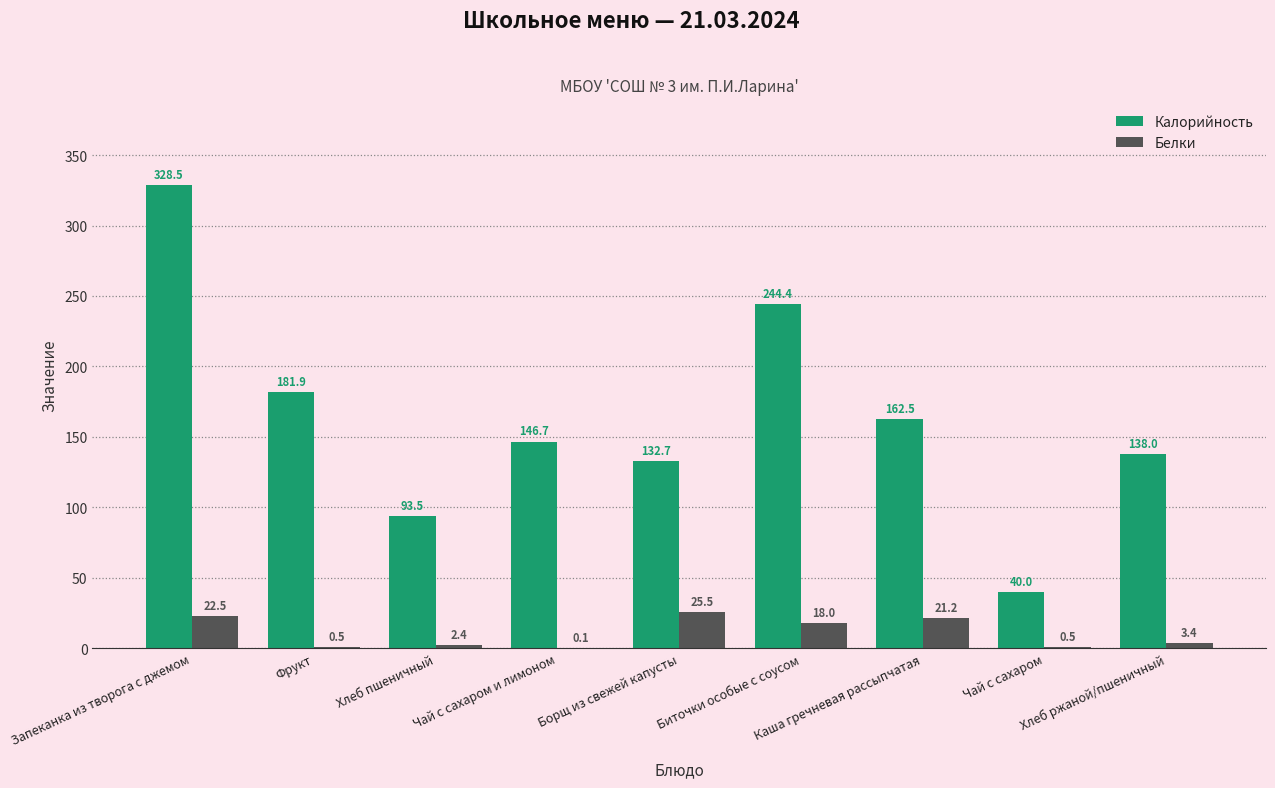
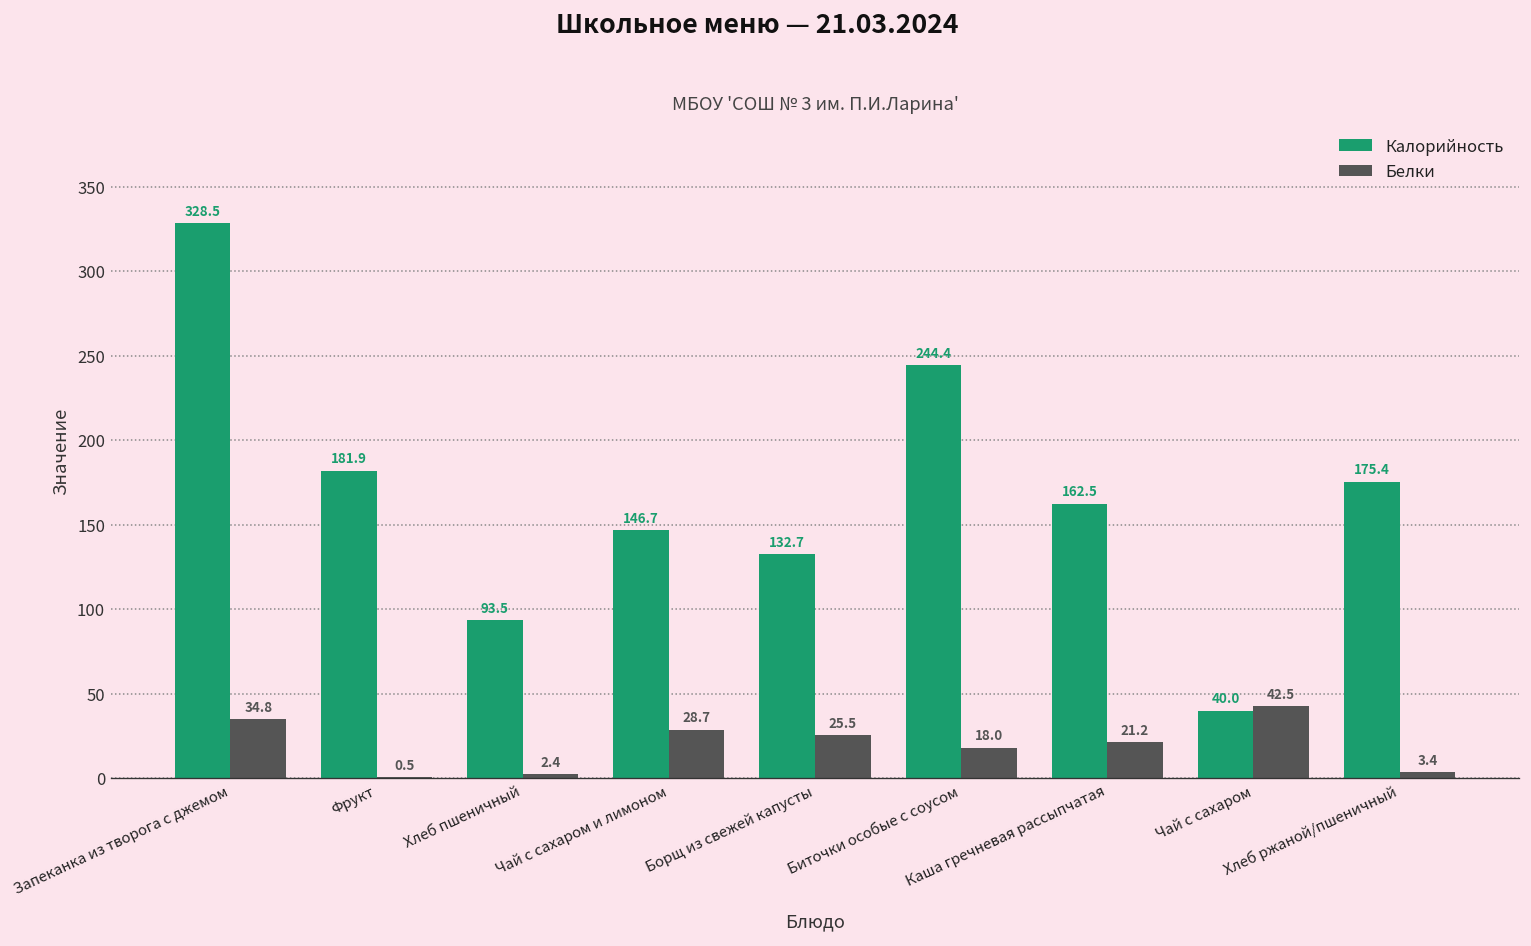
Белки, Запеканка из творога с джемом: 22.5 -> 34.8
Белки, Чай с сахаром и лимоном: 0.1 -> 28.7
Белки, Чай с сахаром: 0.5 -> 42.5
Калорийность, Хлеб ржаной/пшеничный: 138.0 -> 175.4
